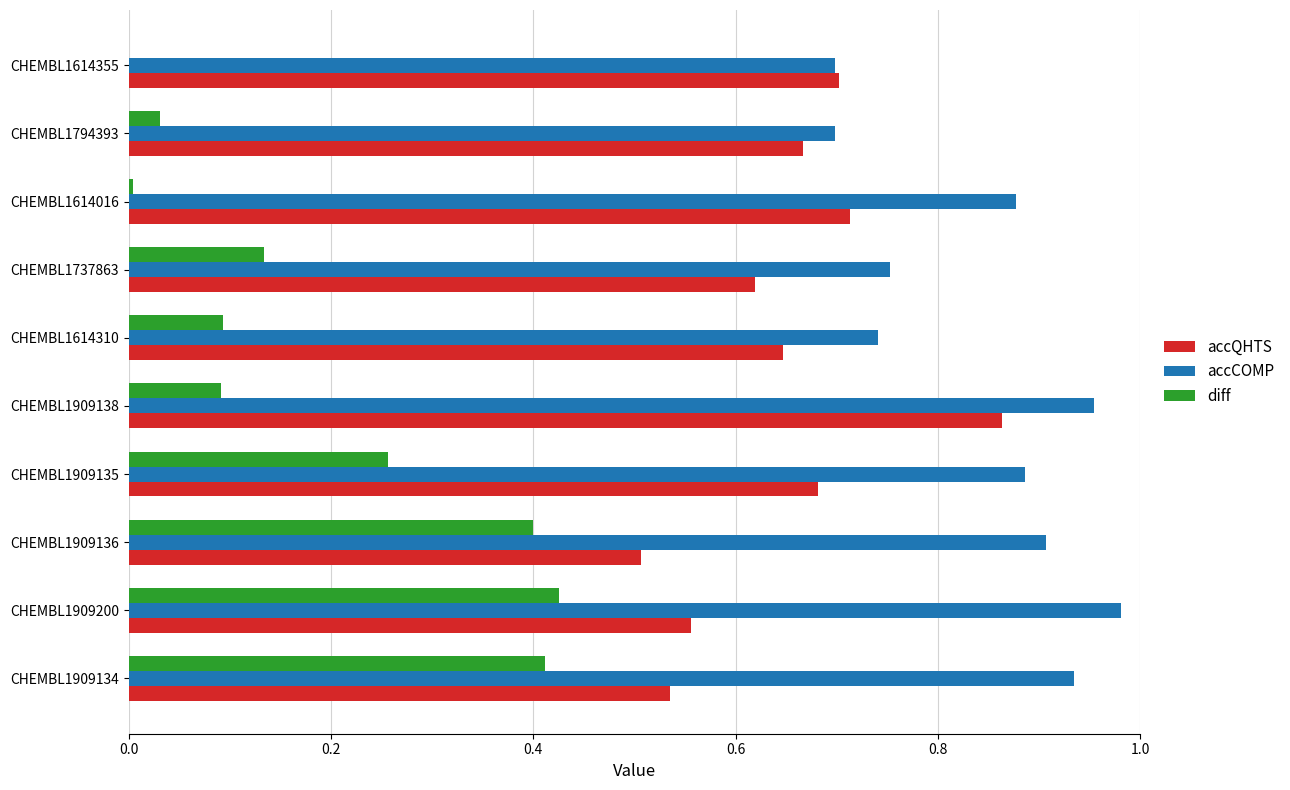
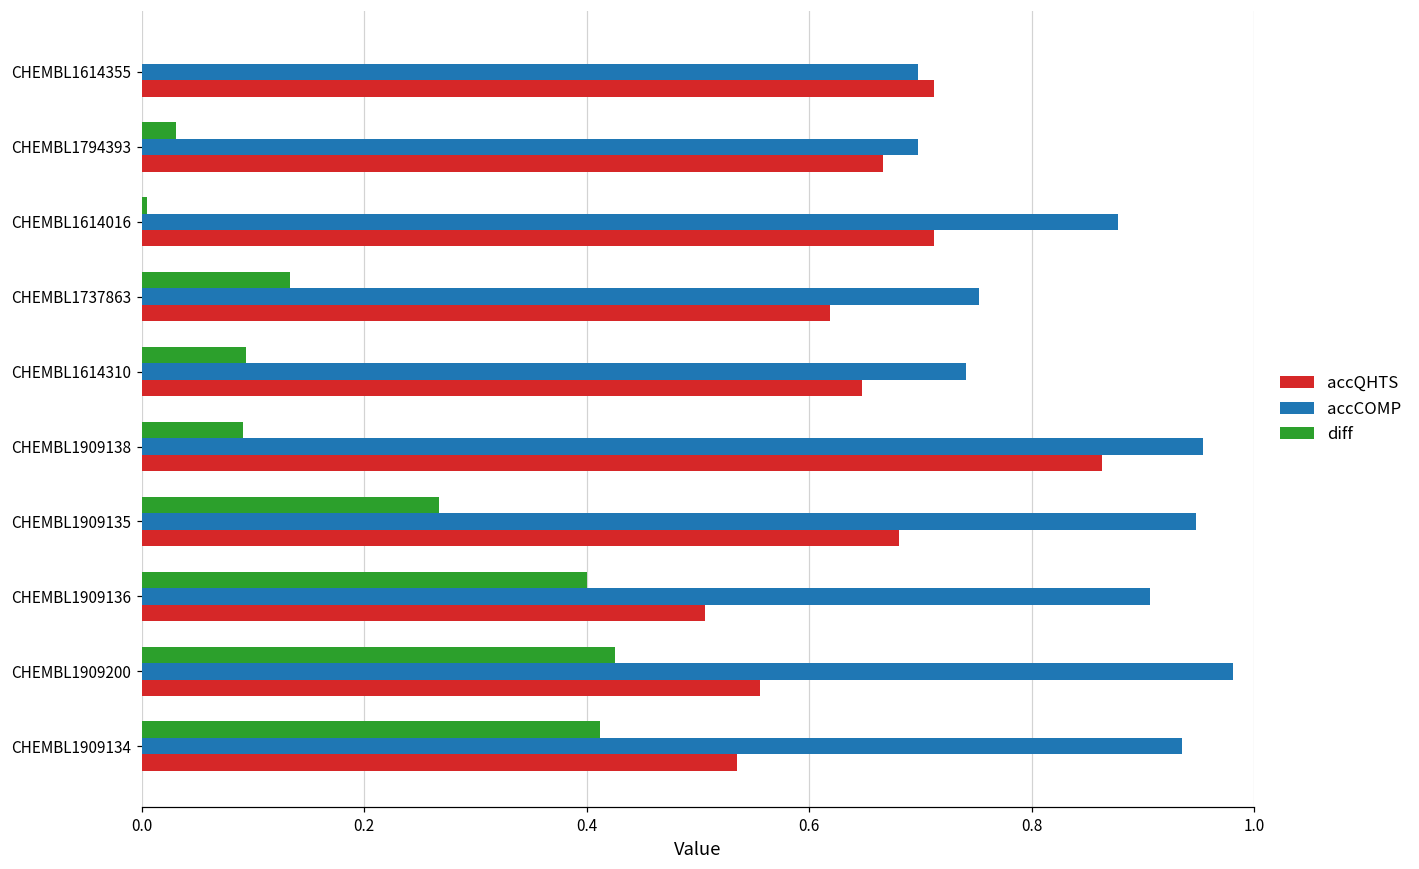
accQHTS, CHEMBL1614355: 0.702 -> 0.712
diff, CHEMBL1909135: 0.257 -> 0.267
accCOMP, CHEMBL1909135: 0.887 -> 0.948
